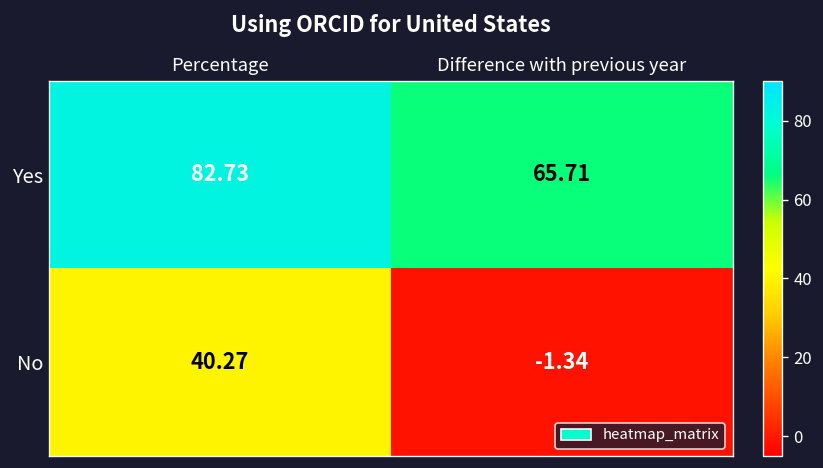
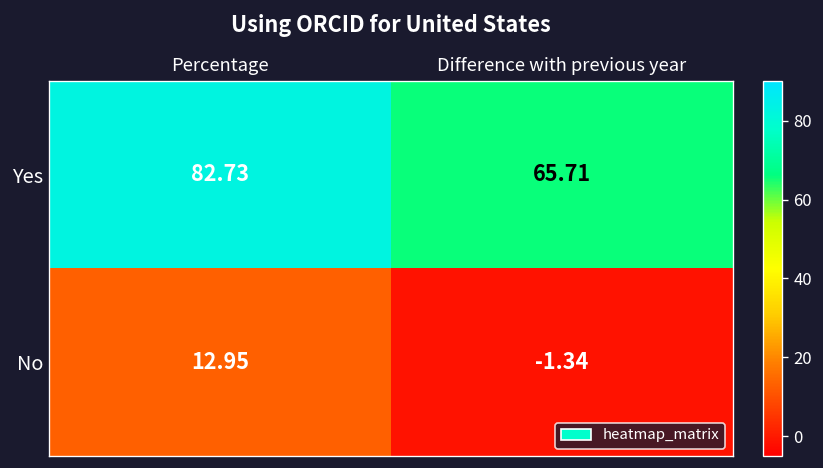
No, Percentage: 40.27 -> 12.95
